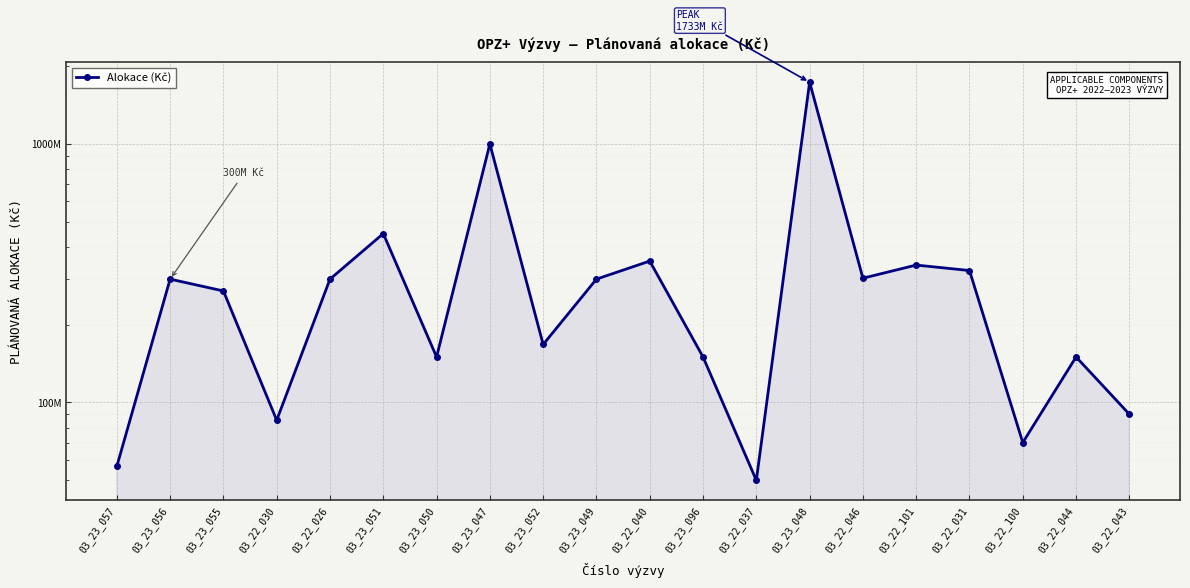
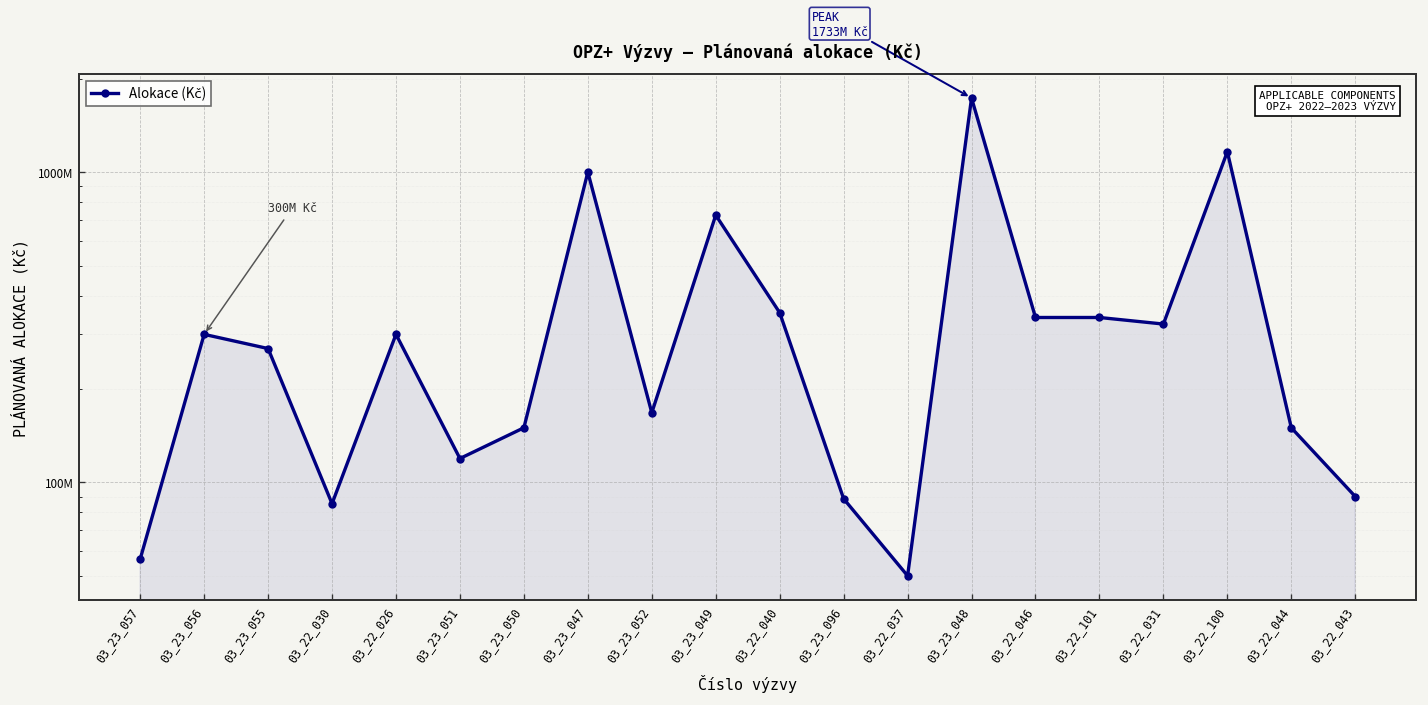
03_23_051: 450000000 -> 120000000
03_23_049: 300000000 -> 730000000
03_23_096: 150000000 -> 89000000
03_22_046: 300000000 -> 340000000
03_22_100: 70000000 -> 1200000000
